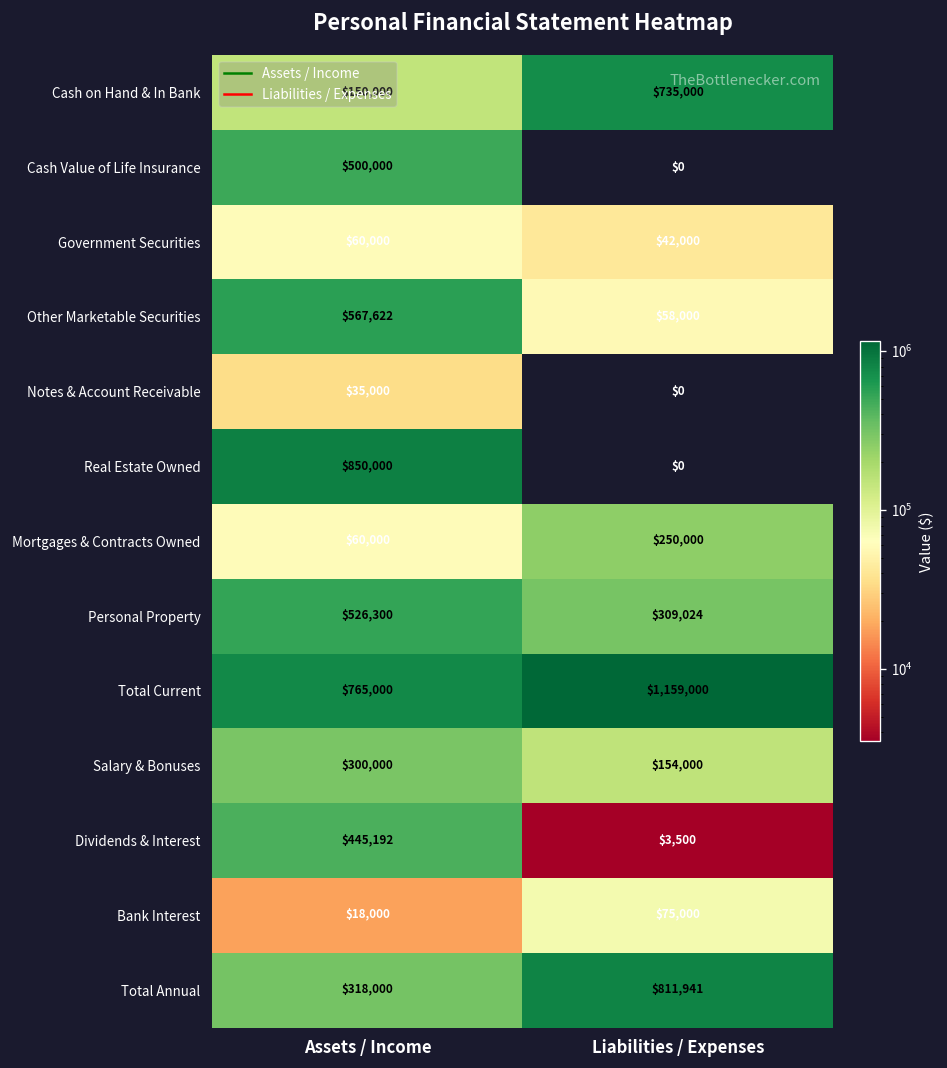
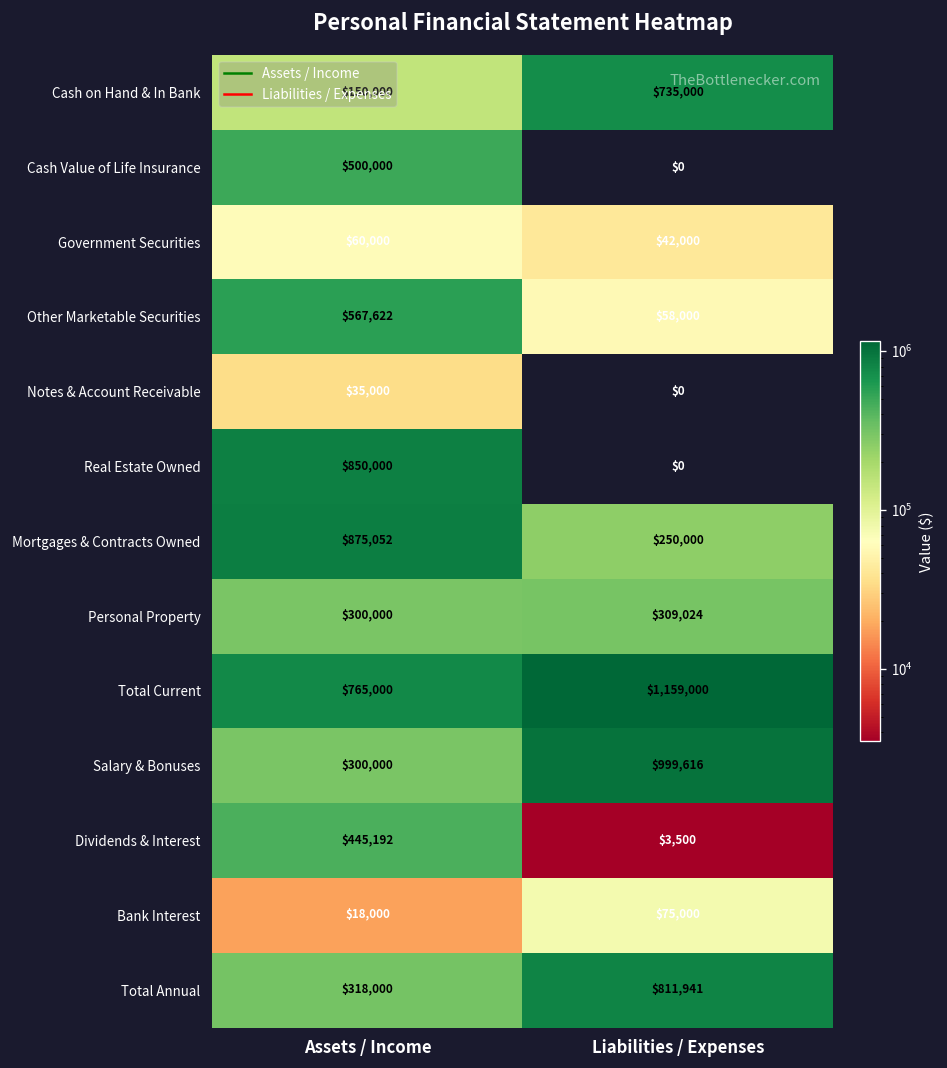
Mortgages & Contracts Owned, Assets / Income: $60,000 -> $875,052
Personal Property, Assets / Income: $526,300 -> $300,000
Salary & Bonuses, Liabilities / Expenses: $154,000 -> $999,616
